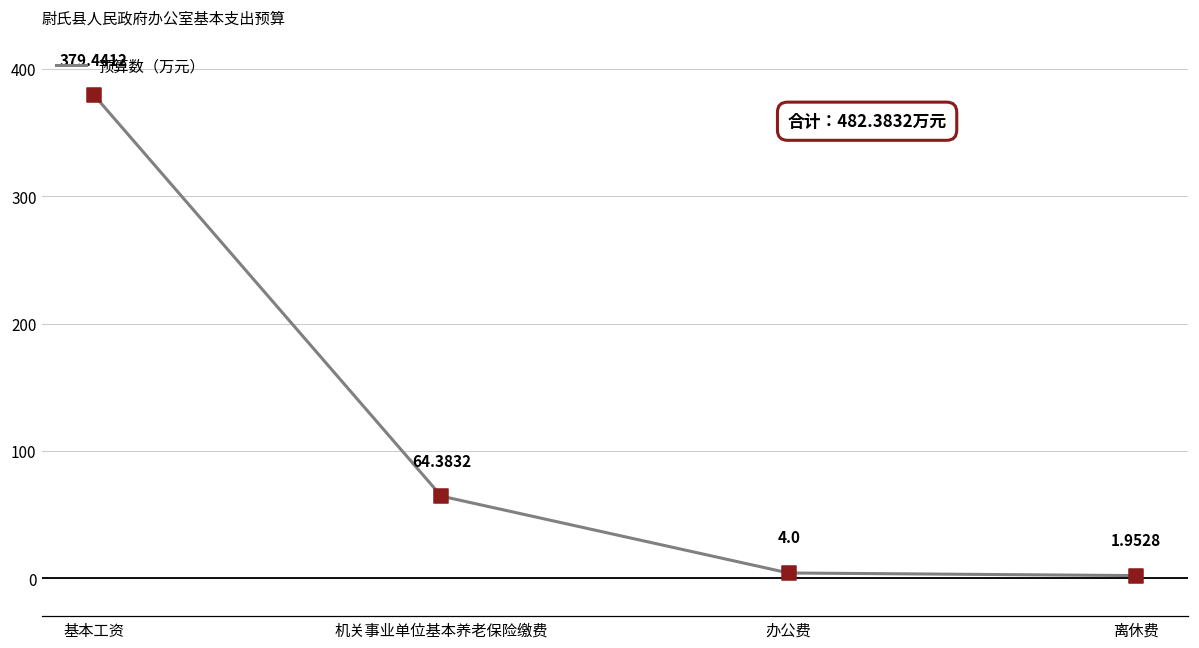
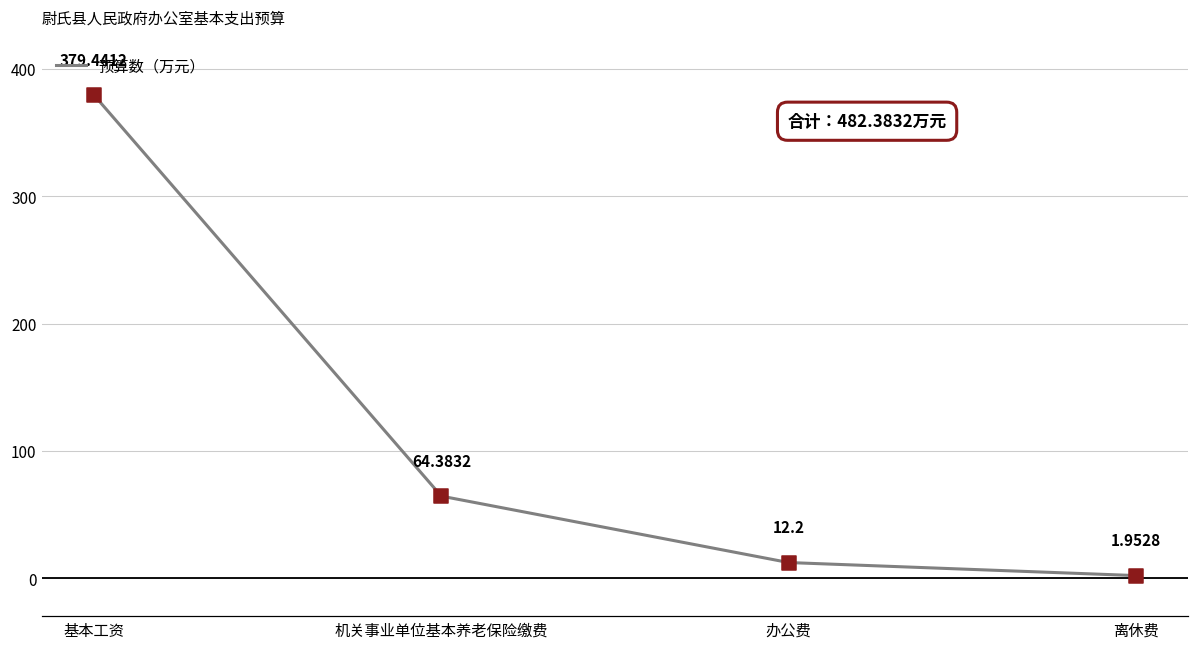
办公费: 4.0 -> 12.2
